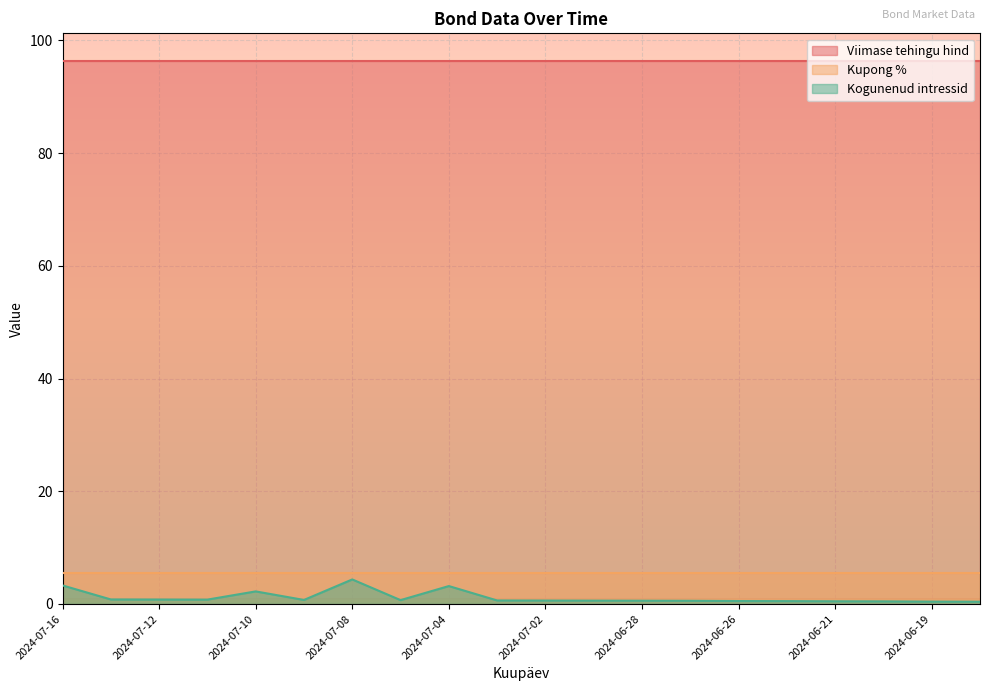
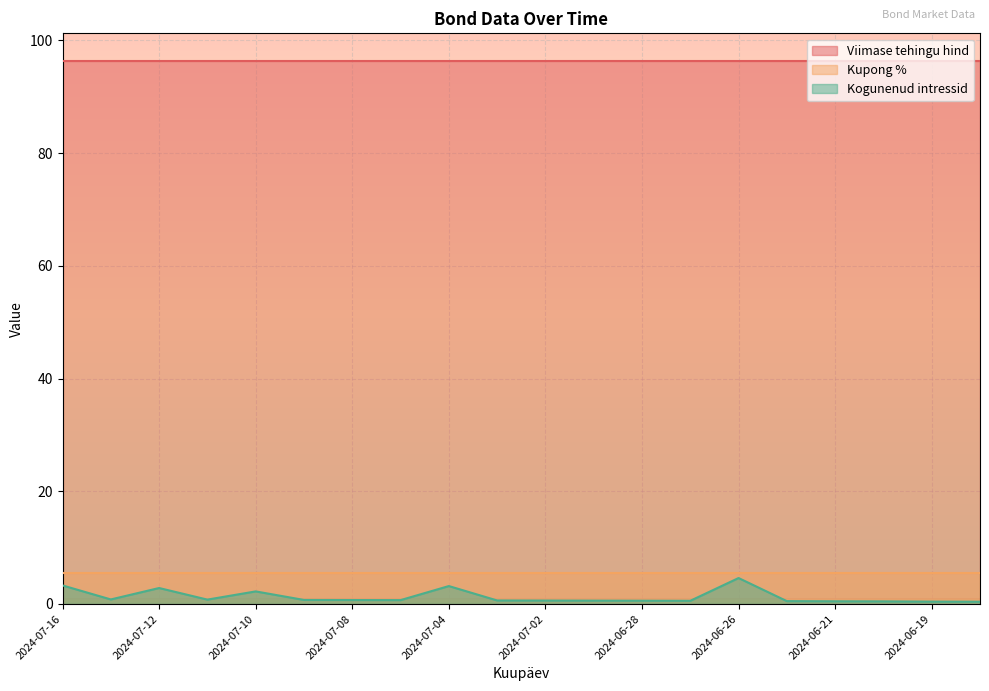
Kogunenud intressid, 2024-07-12: 1 -> 3
Kogunenud intressid, 2024-07-08: 4 -> 1
Kogunenud intressid, 2024-06-26: 1 -> 5
